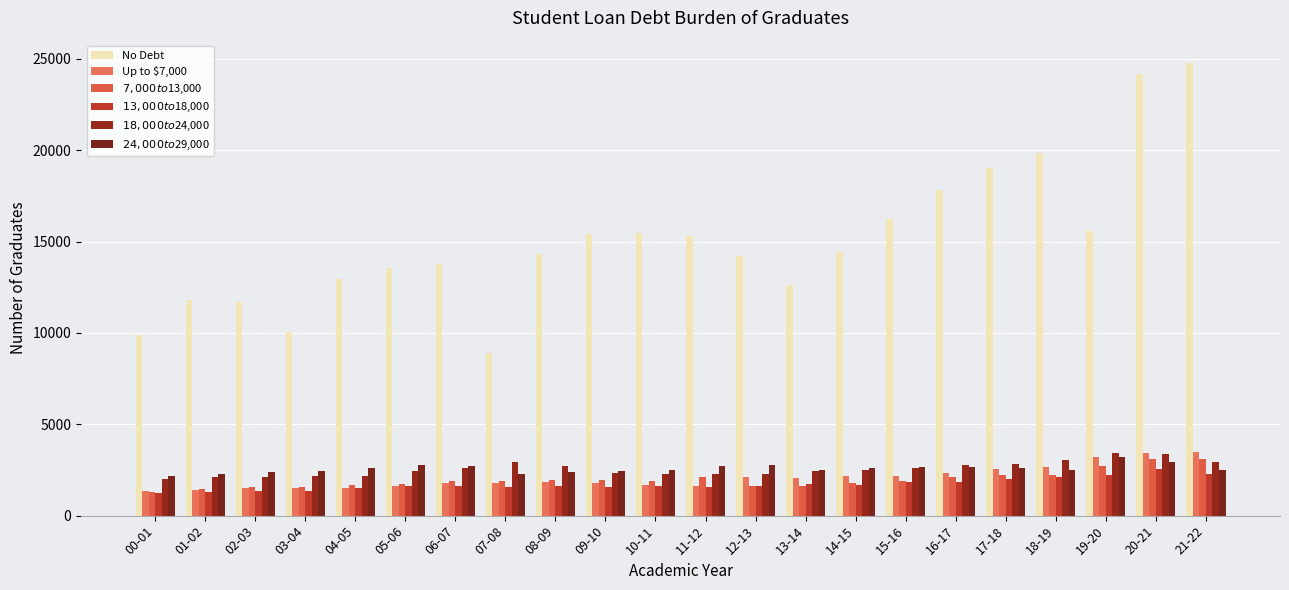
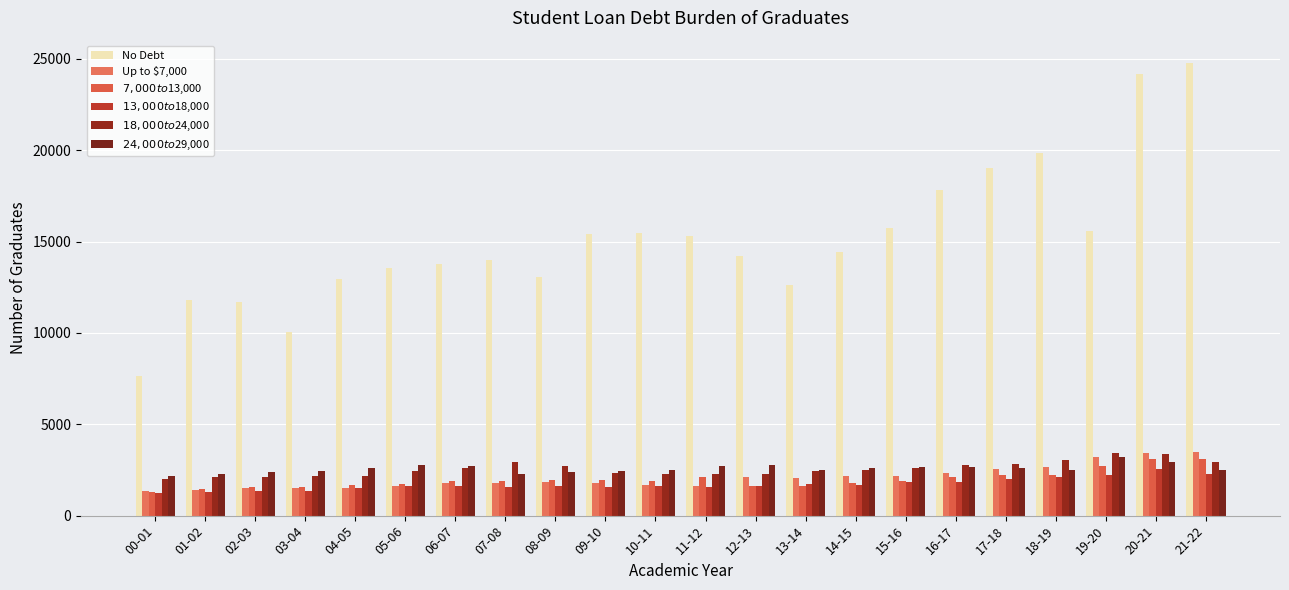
No Debt, 00-01: 9900 -> 7700
No Debt, 07-08: 8900 -> 14000
No Debt, 08-09: 14300 -> 13100
No Debt, 15-16: 16200 -> 15700
